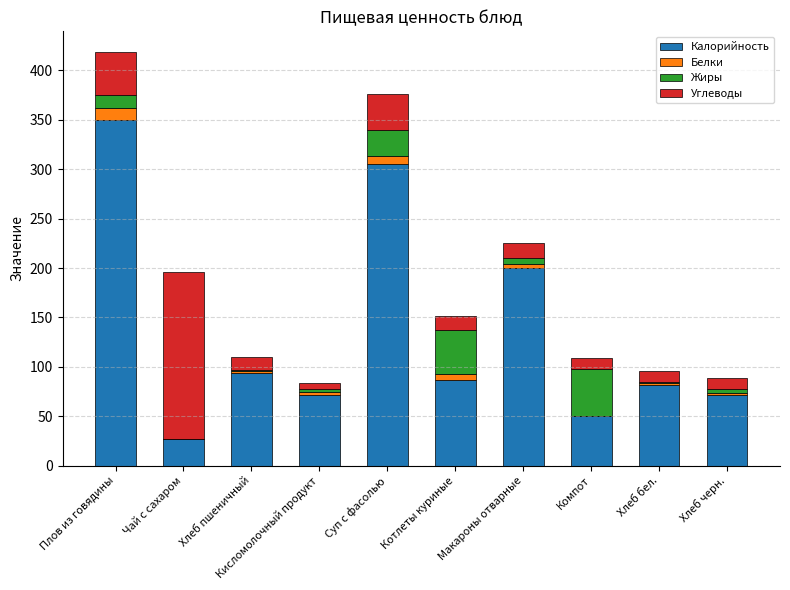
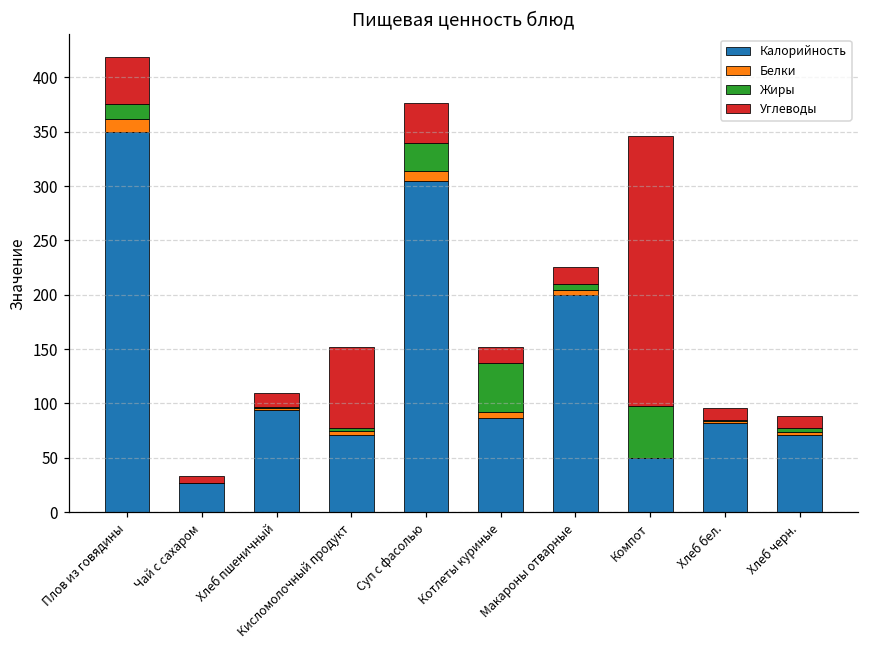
Углеводы, Чай с сахаром: 170 -> 10
Углеводы, Кисломолочный продукт: 10 -> 80
Углеводы, Компот: 10 -> 250
